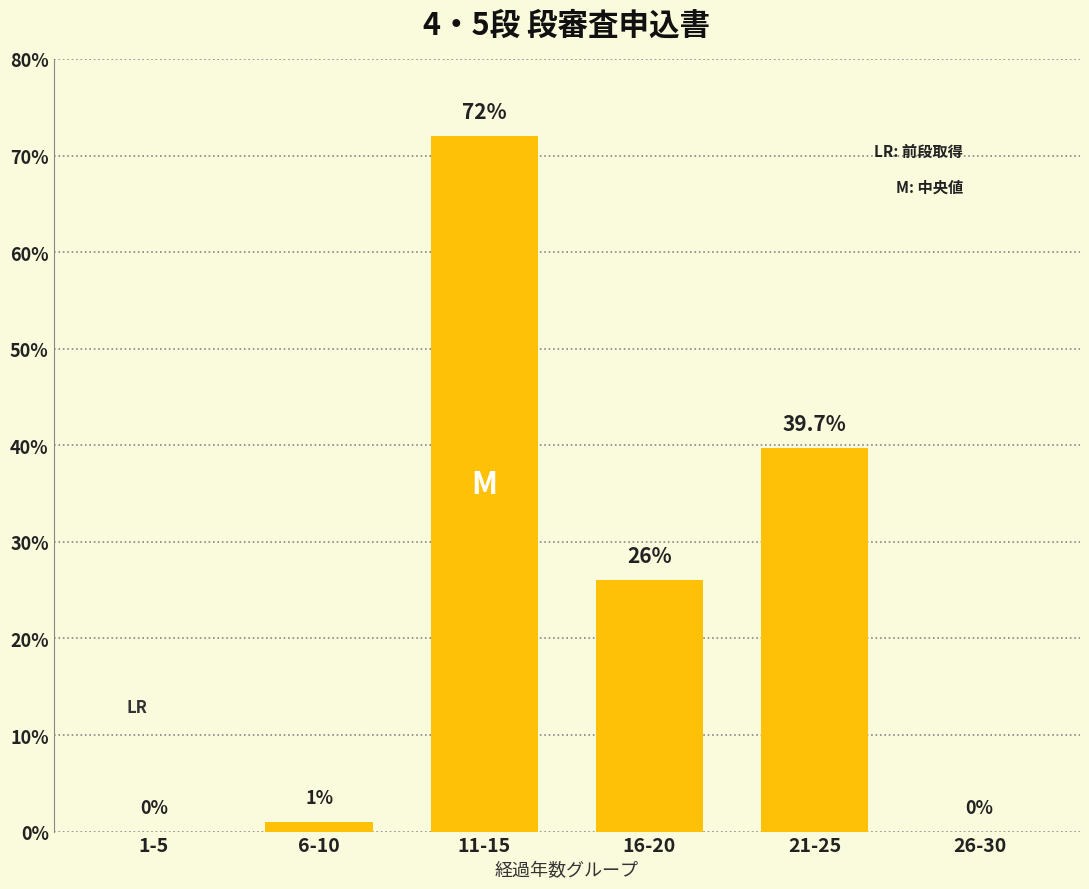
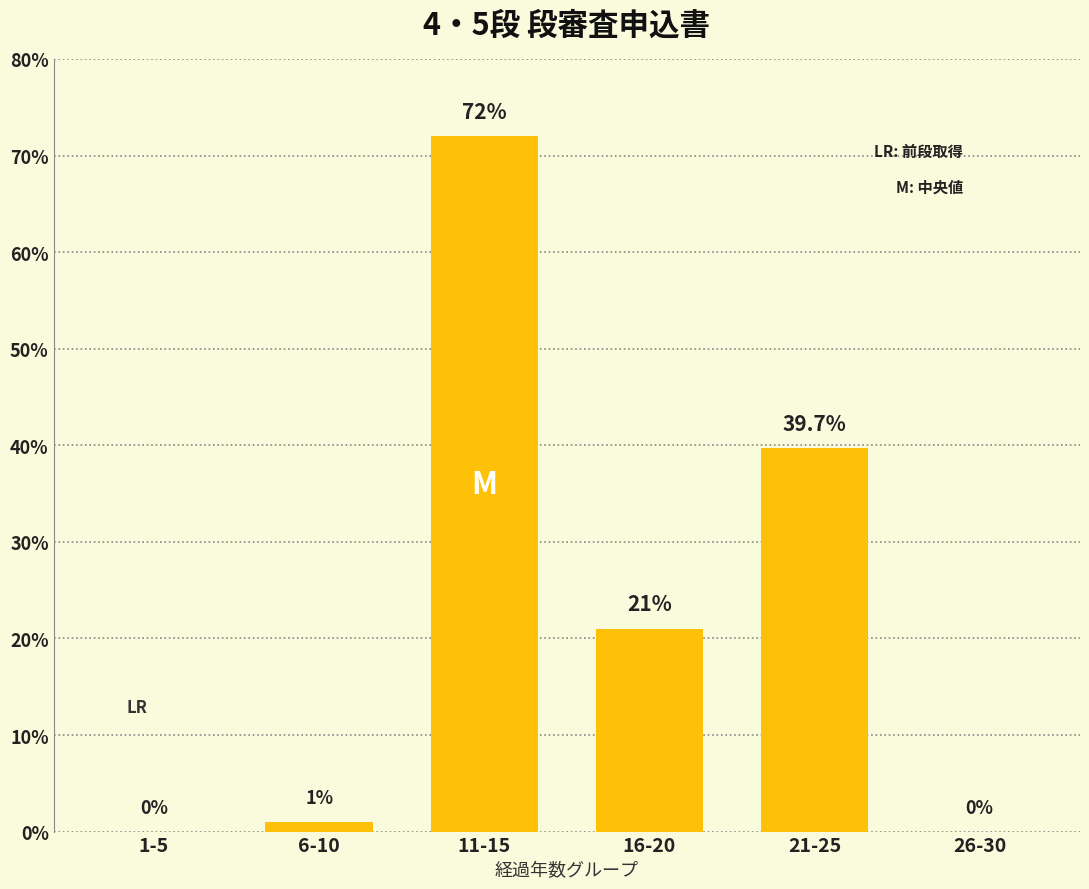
16-20: 26% -> 21%
